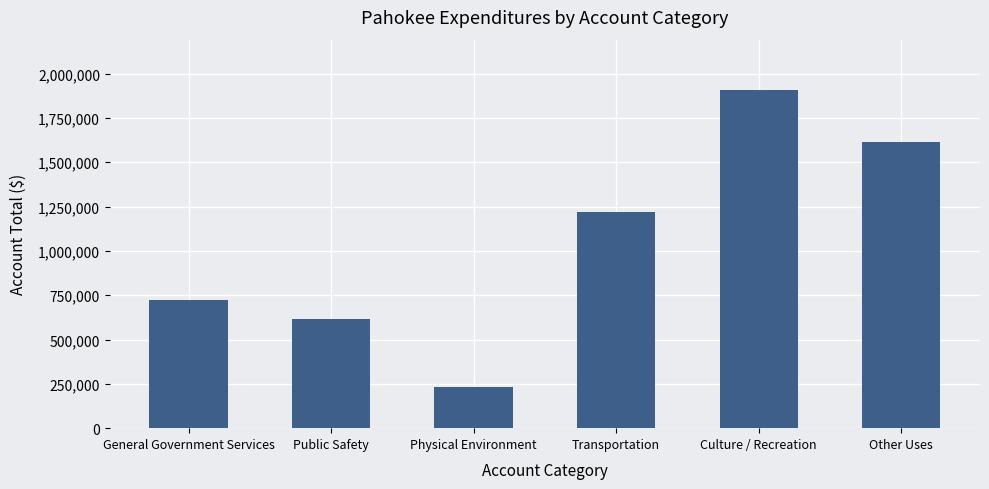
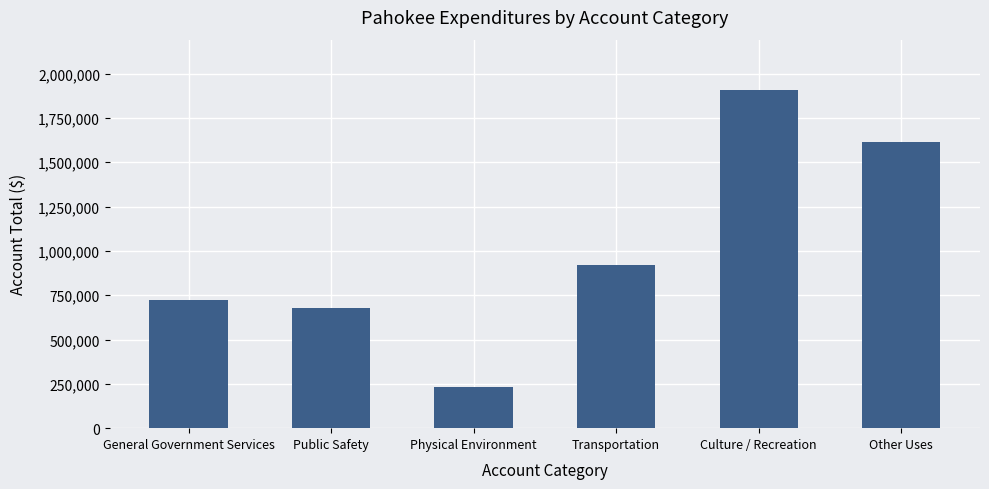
Public Safety: 610,000 -> 680,000
Transportation: 1,220,000 -> 920,000
